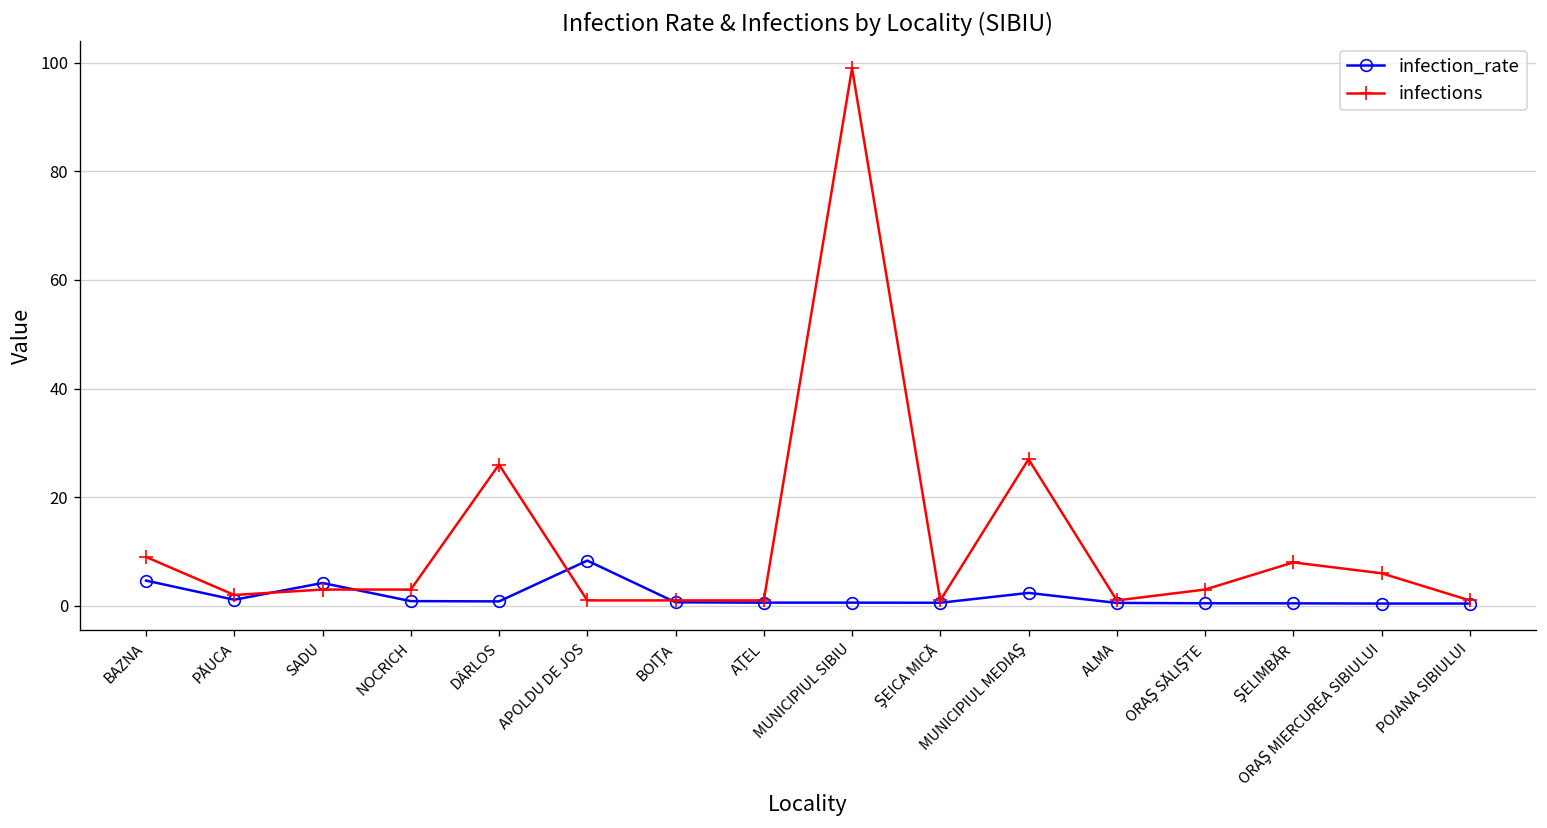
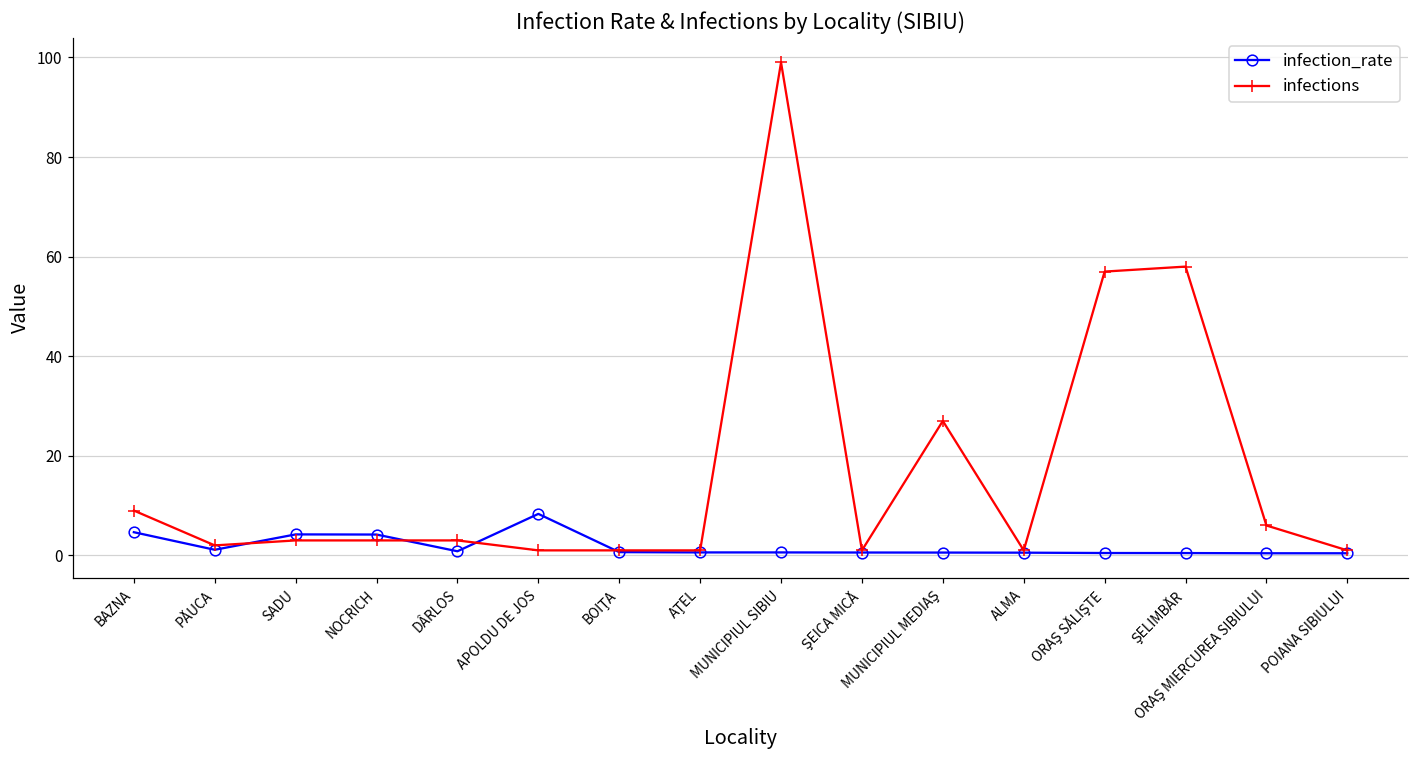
infection_rate, NOCRICH: 1 -> 4
infections, DÂRLOS: 26 -> 3
infection_rate, MUNICIPIUL MEDIAŞ: 2 -> 1
infections, ORAŞ SĂLIŞTE: 3 -> 57
infections, ŞELIMBĂR: 8 -> 58
